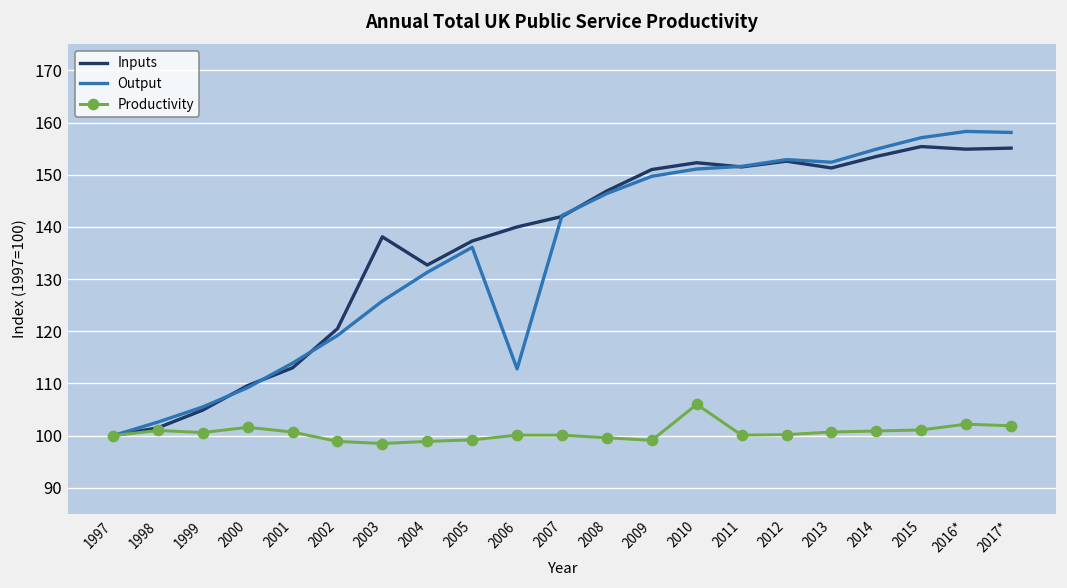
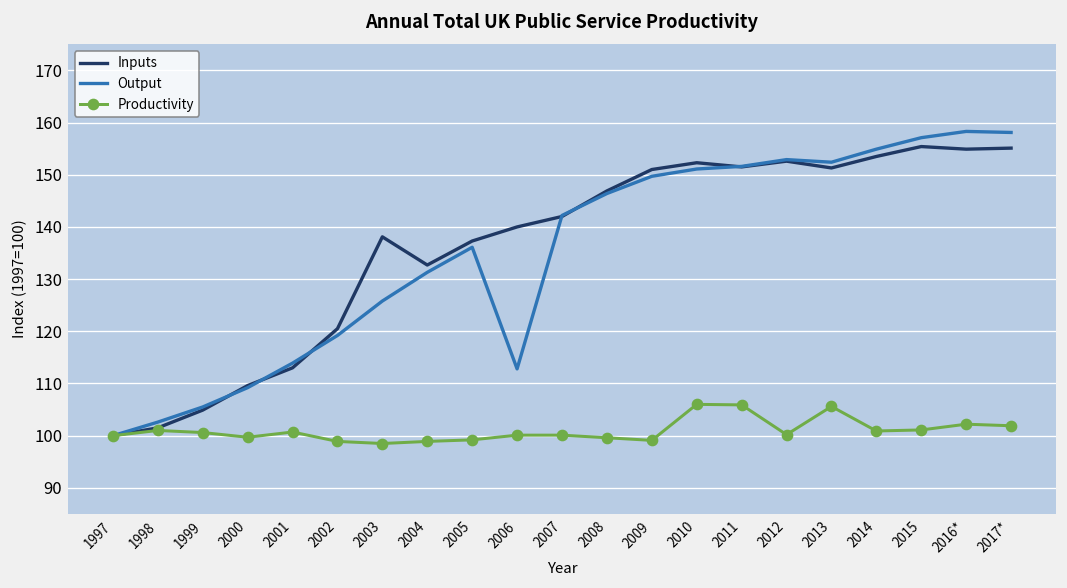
Productivity, 2000: 102 -> 100
Productivity, 2011: 100 -> 106
Productivity, 2013: 101 -> 106
